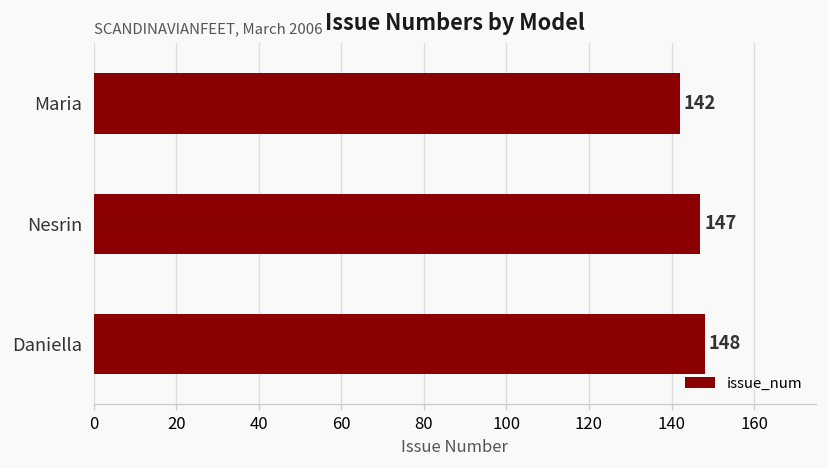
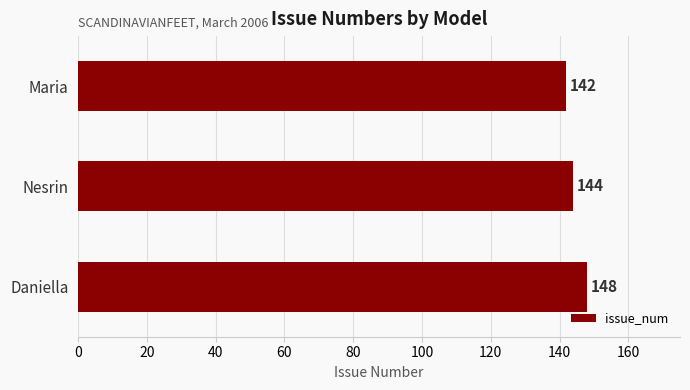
Nesrin: 147 -> 144
